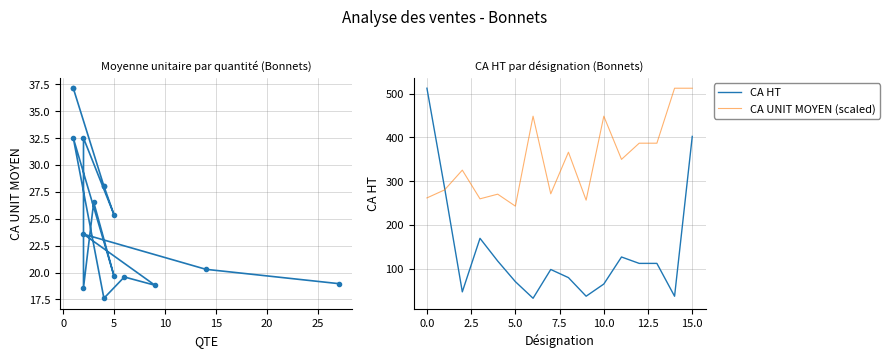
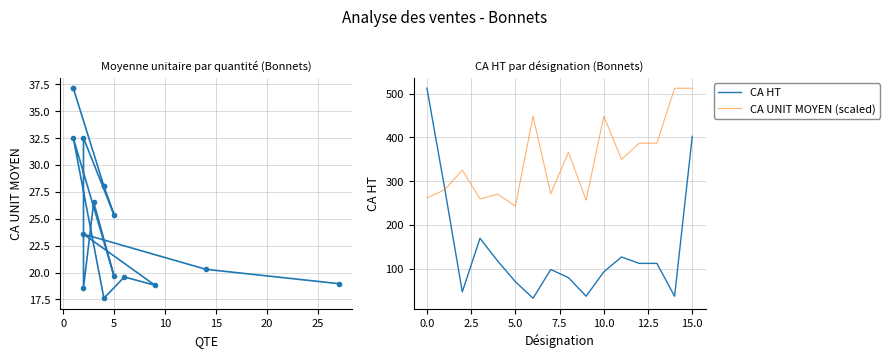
CA HT par désignation (Bonnets), CA HT, 10.0: 70 -> 90
